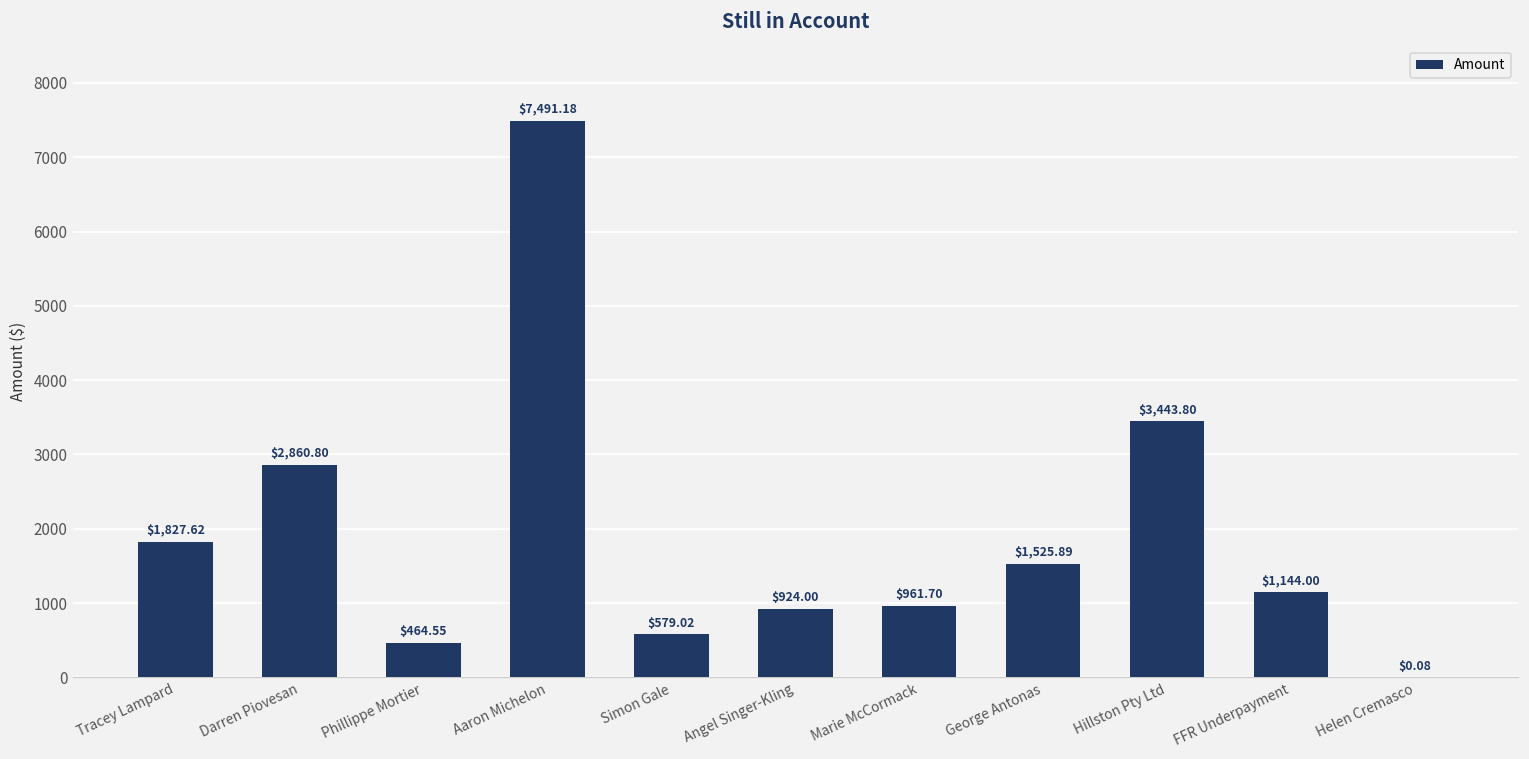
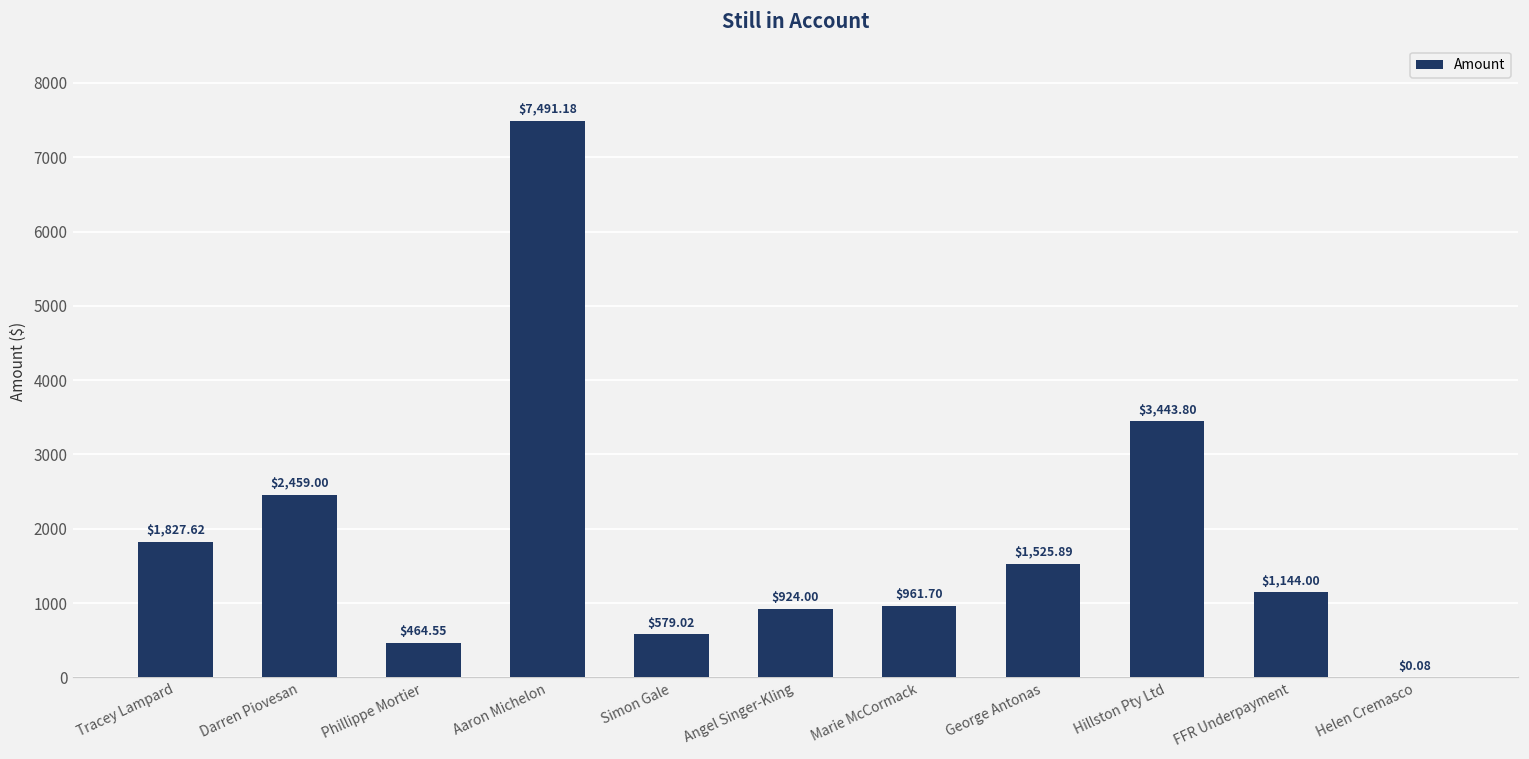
Darren Piovesan: $2,860.80 -> $2,459.00
